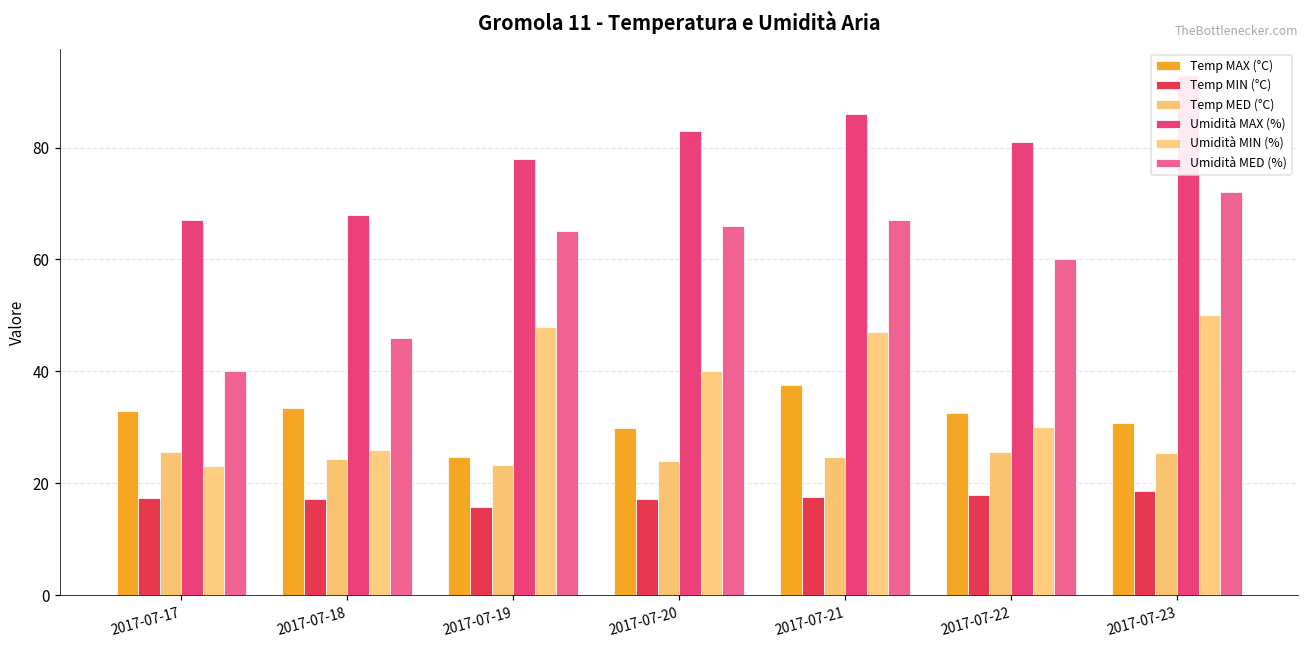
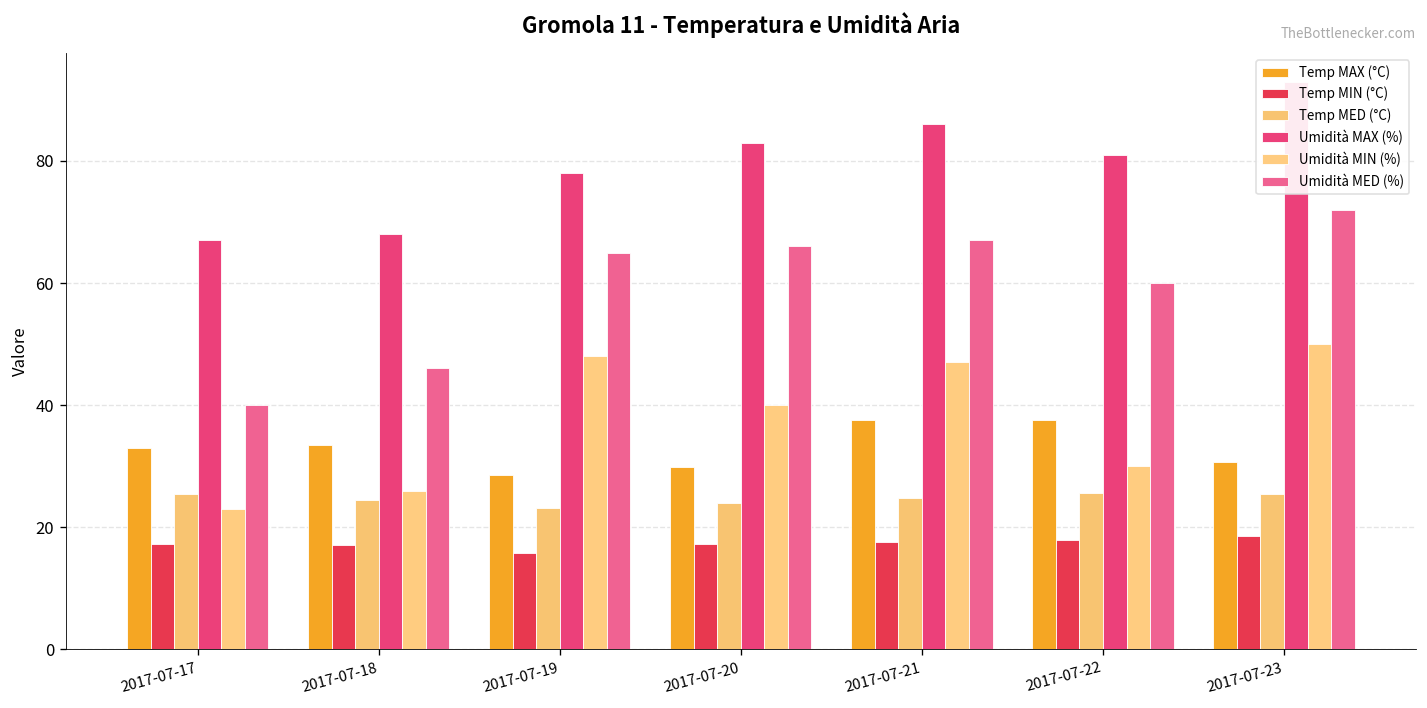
Temp MAX (°C), 2017-07-19: 25 -> 29
Temp MAX (°C), 2017-07-22: 33 -> 38
